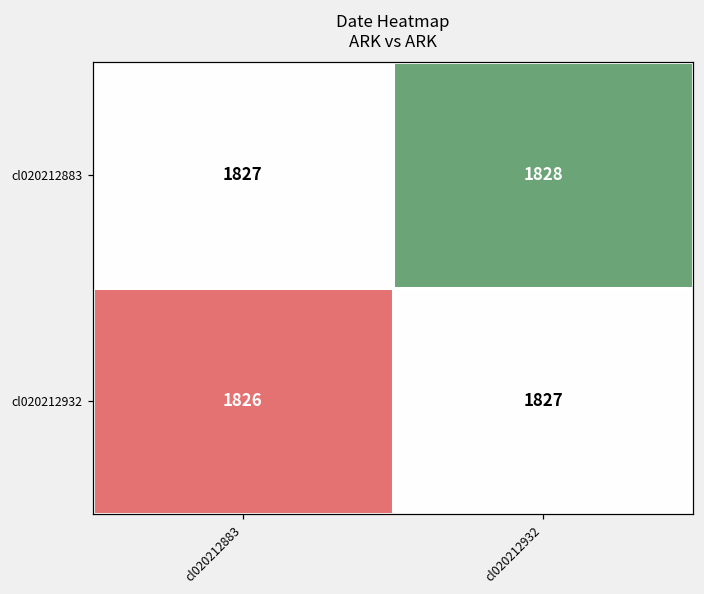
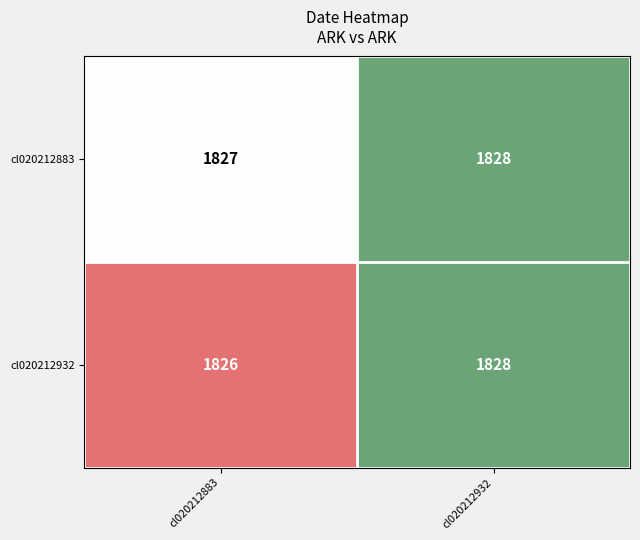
cl020212932, cl020212932: 1827 -> 1828
